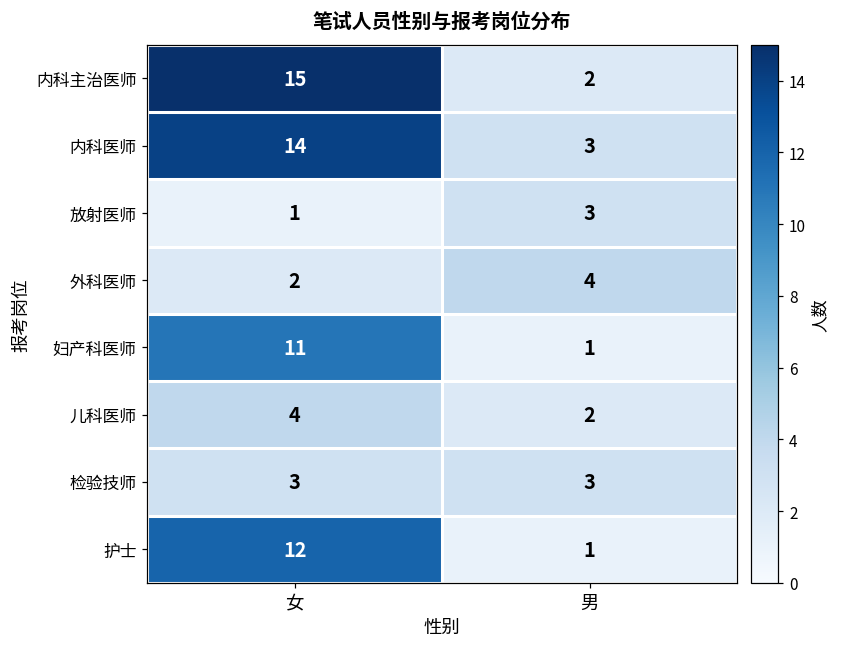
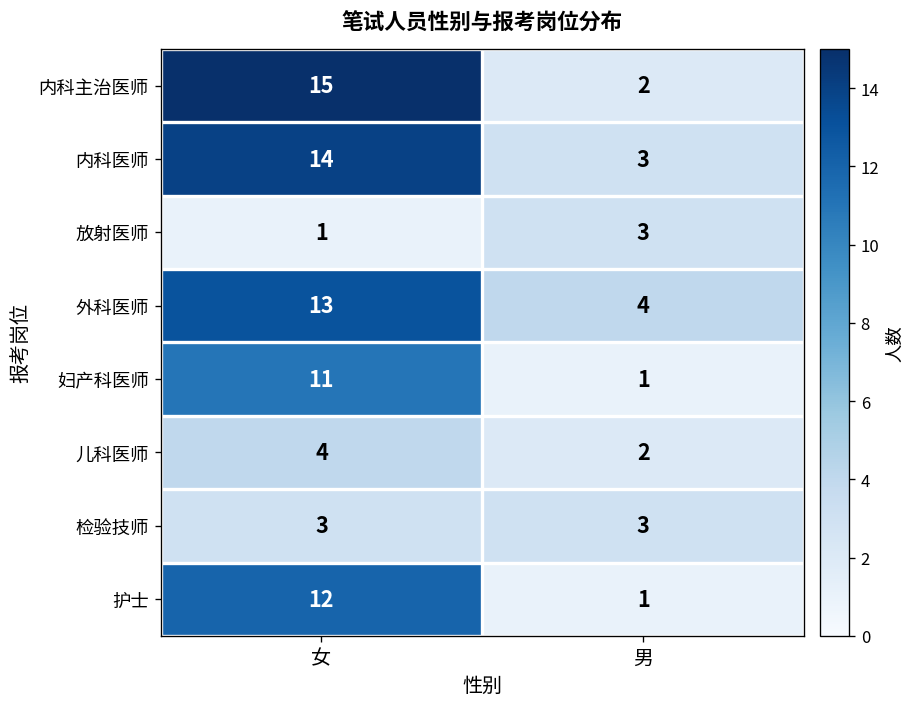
外科医师, 女: 2 -> 13
